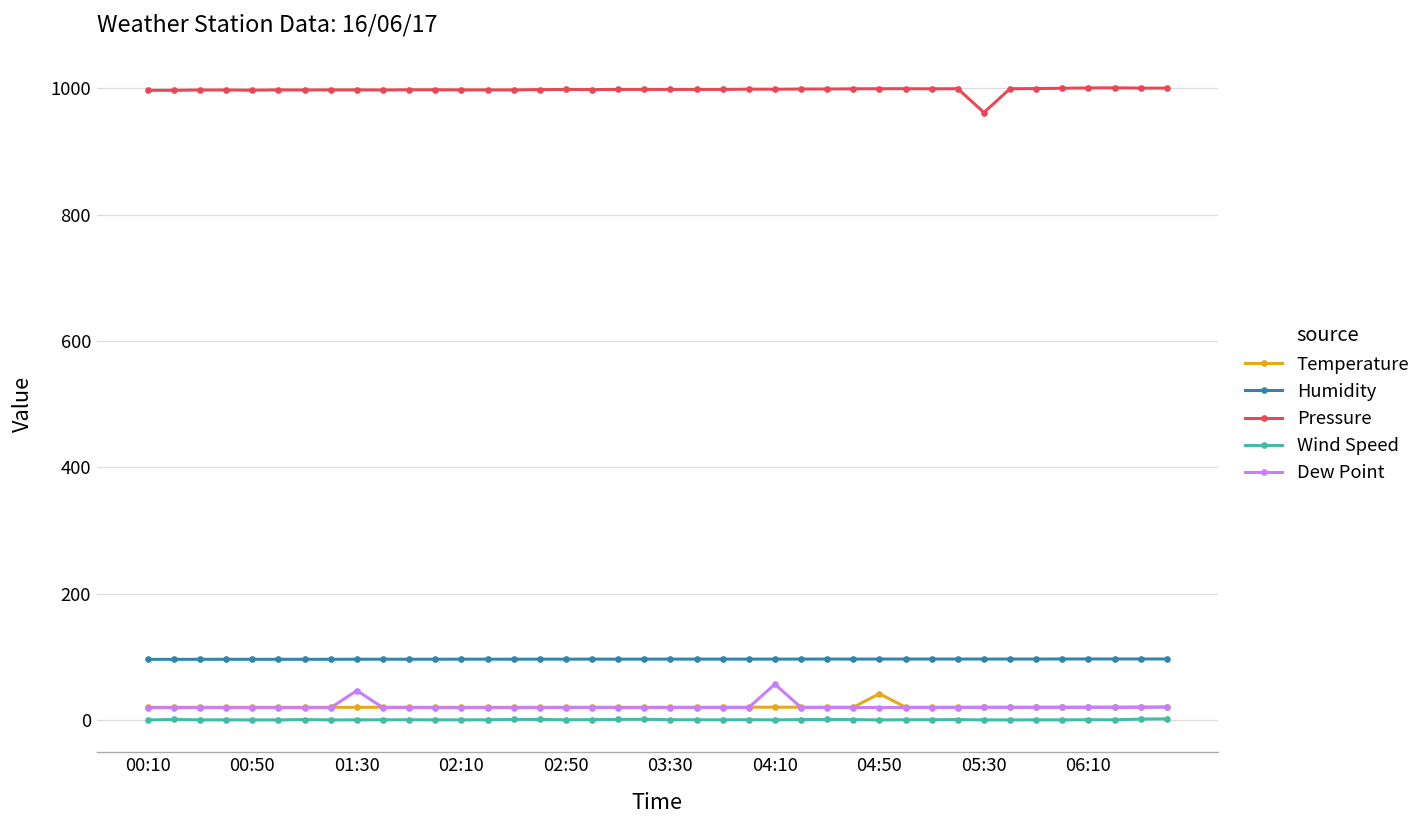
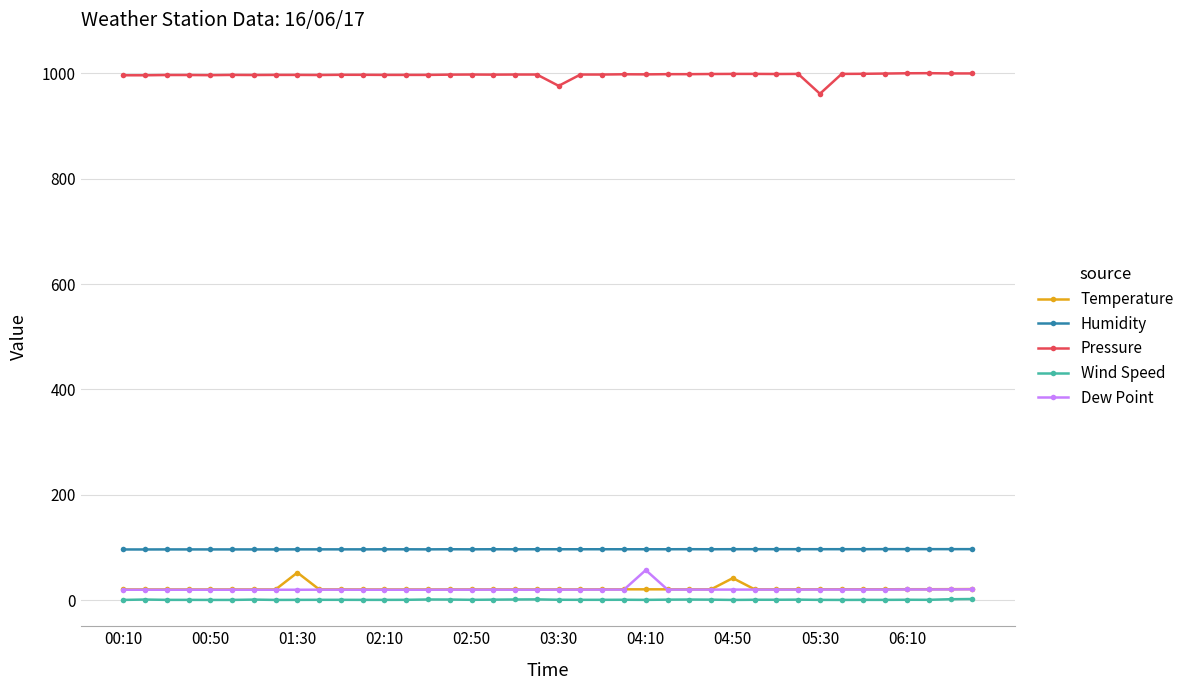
Temperature, 01:30: 20 -> 50
Dew Point, 01:30: 50 -> 20
Pressure, 03:30: 1000 -> 980
